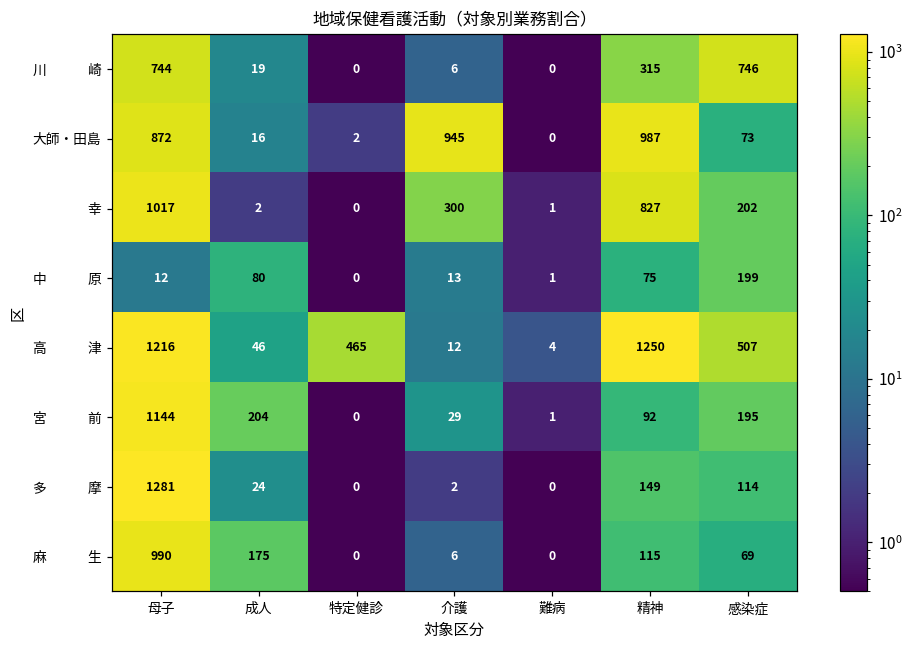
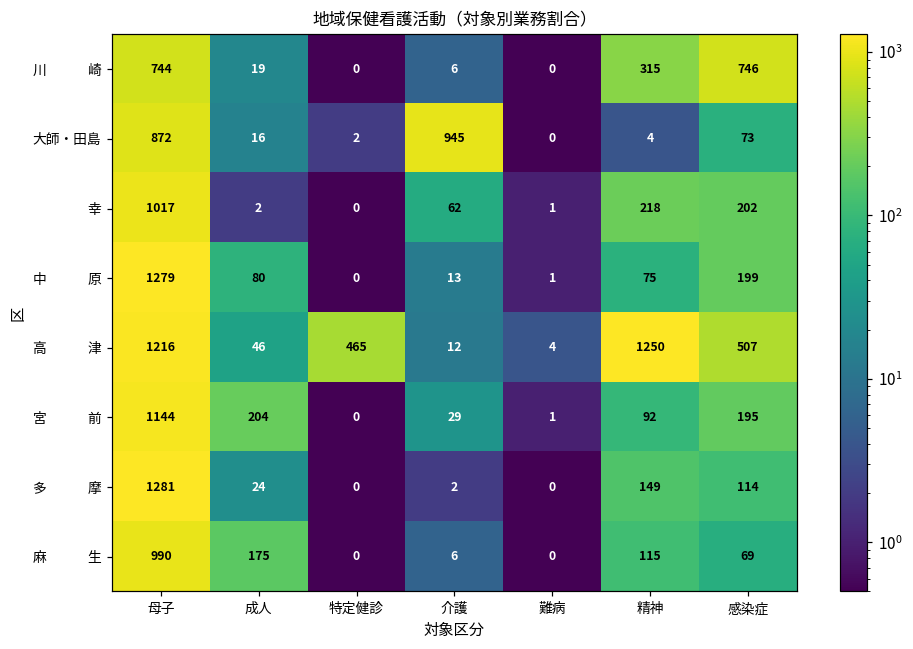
大師・田島, 精神: 987 -> 4
幸, 介護: 300 -> 62
幸, 精神: 827 -> 218
中 原, 母子: 12 -> 1279
